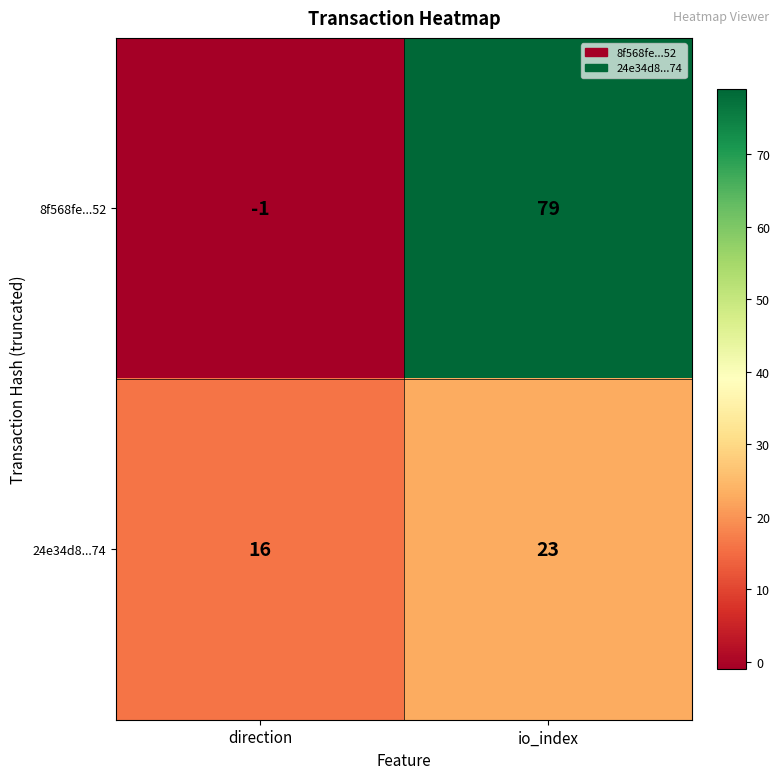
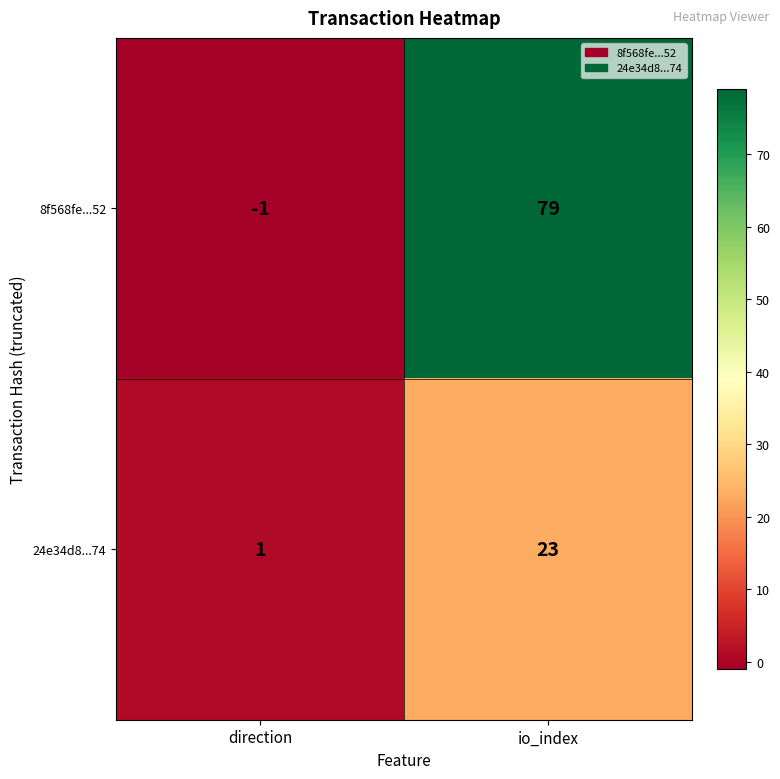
24e34d8...74, direction: 16 -> 1
